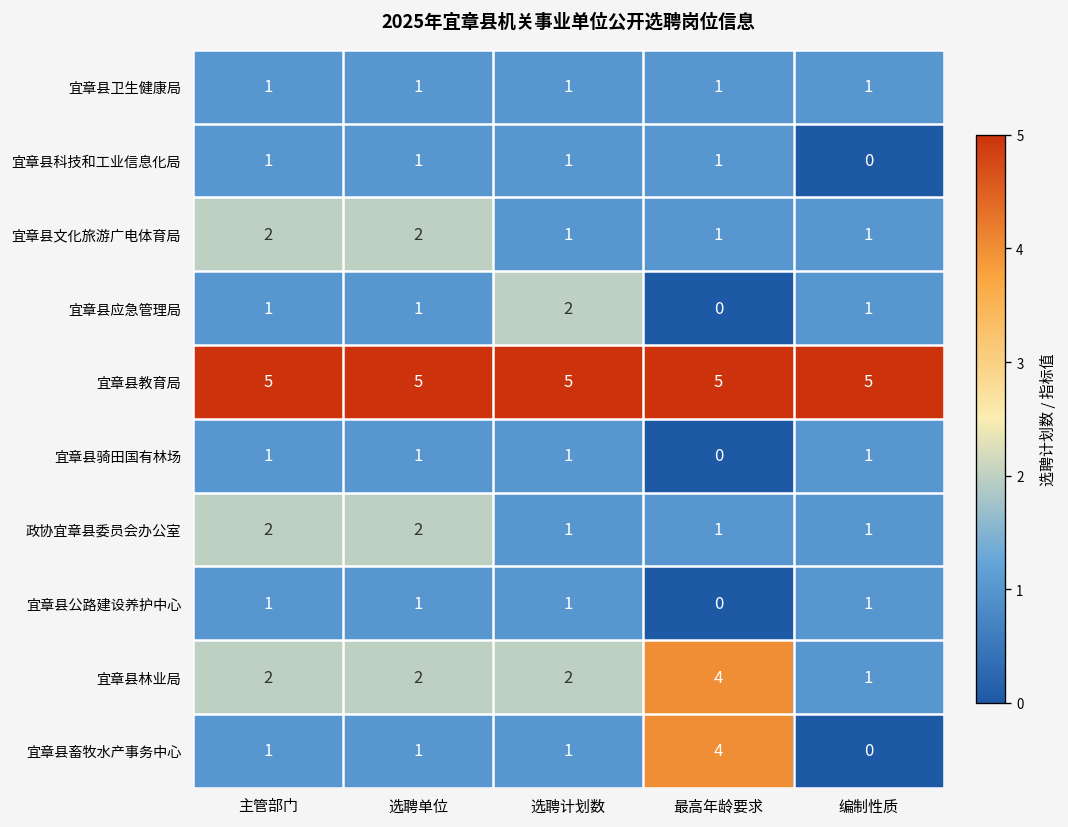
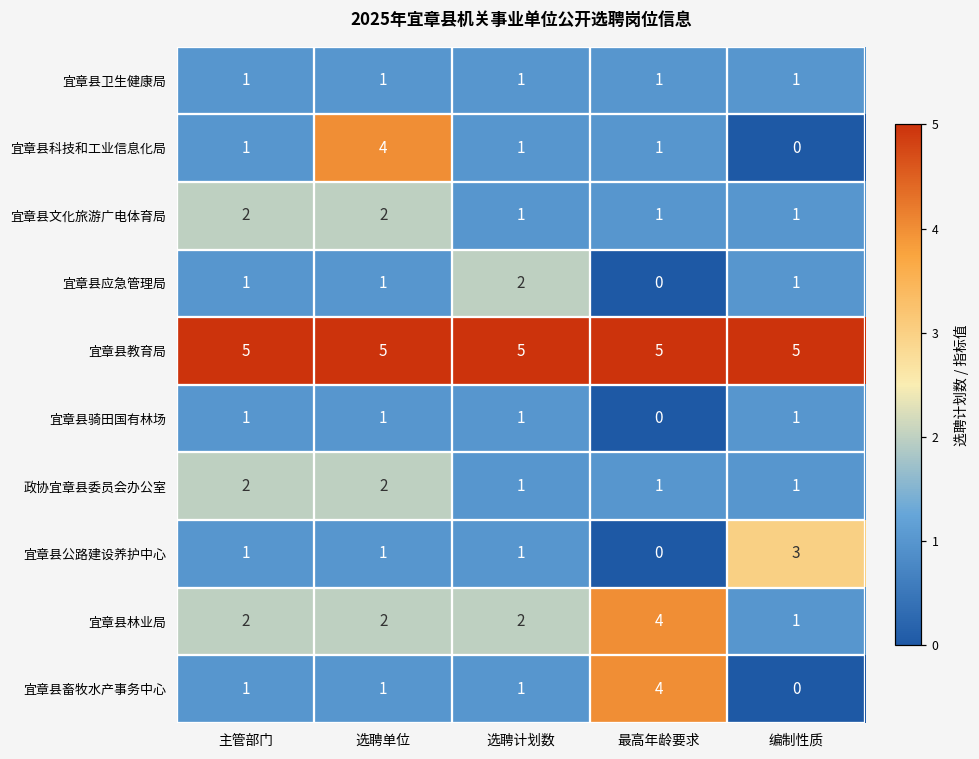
宜章县科技和工业信息化局, 选聘单位: 1 -> 4
宜章县公路建设养护中心, 编制性质: 1 -> 3
